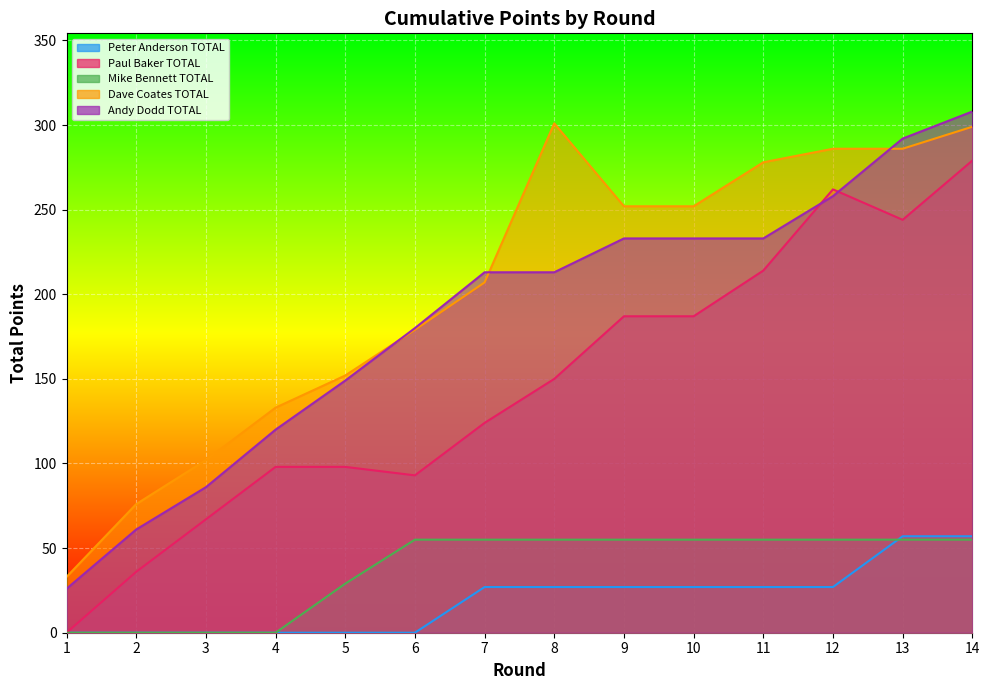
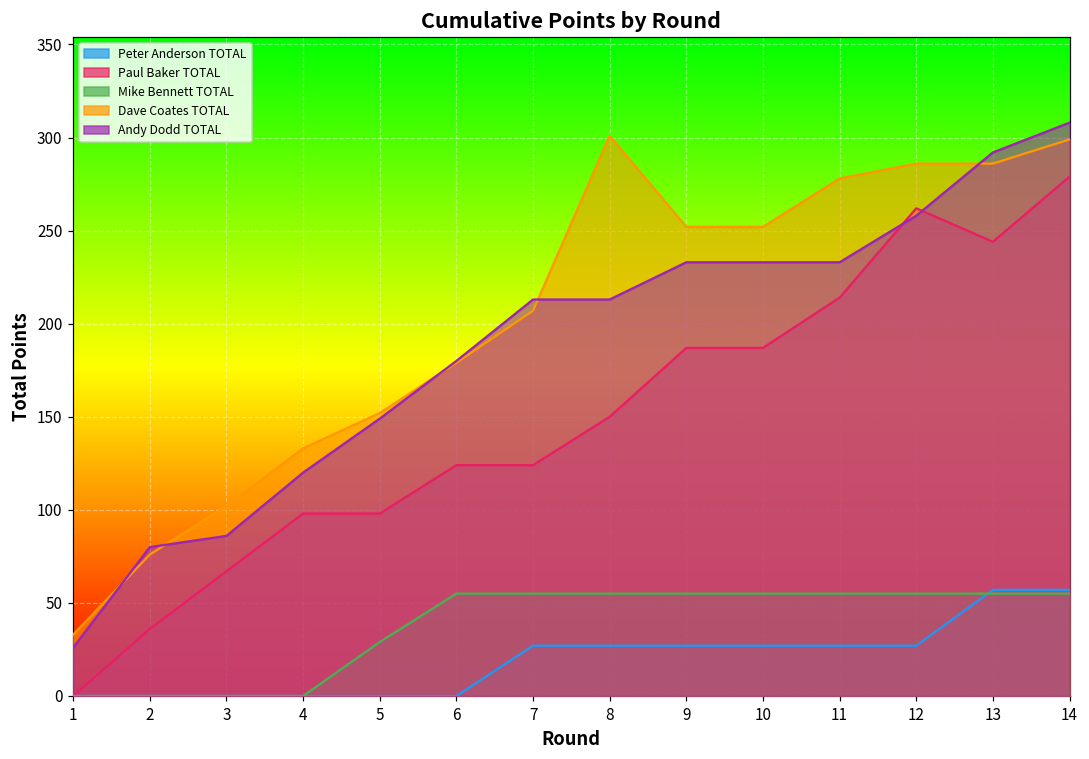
Andy Dodd TOTAL, 2: 61 -> 80
Paul Baker TOTAL, 6: 93 -> 124
